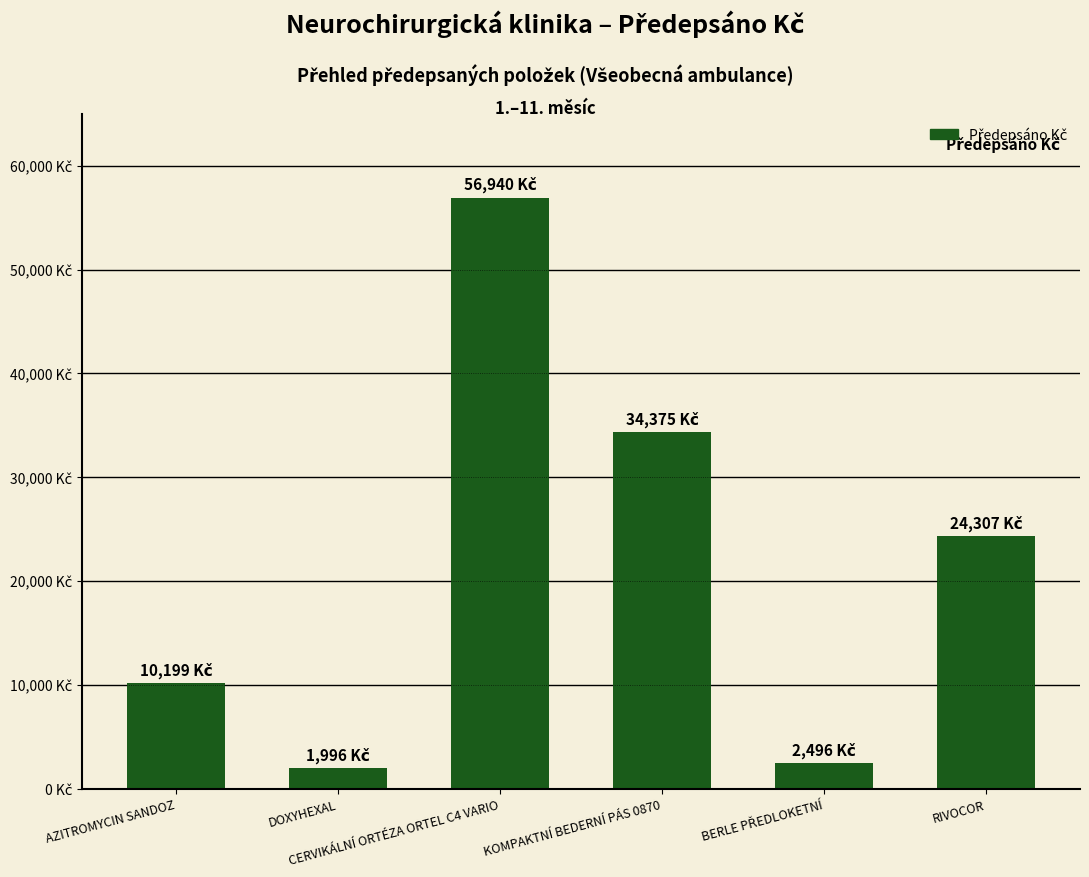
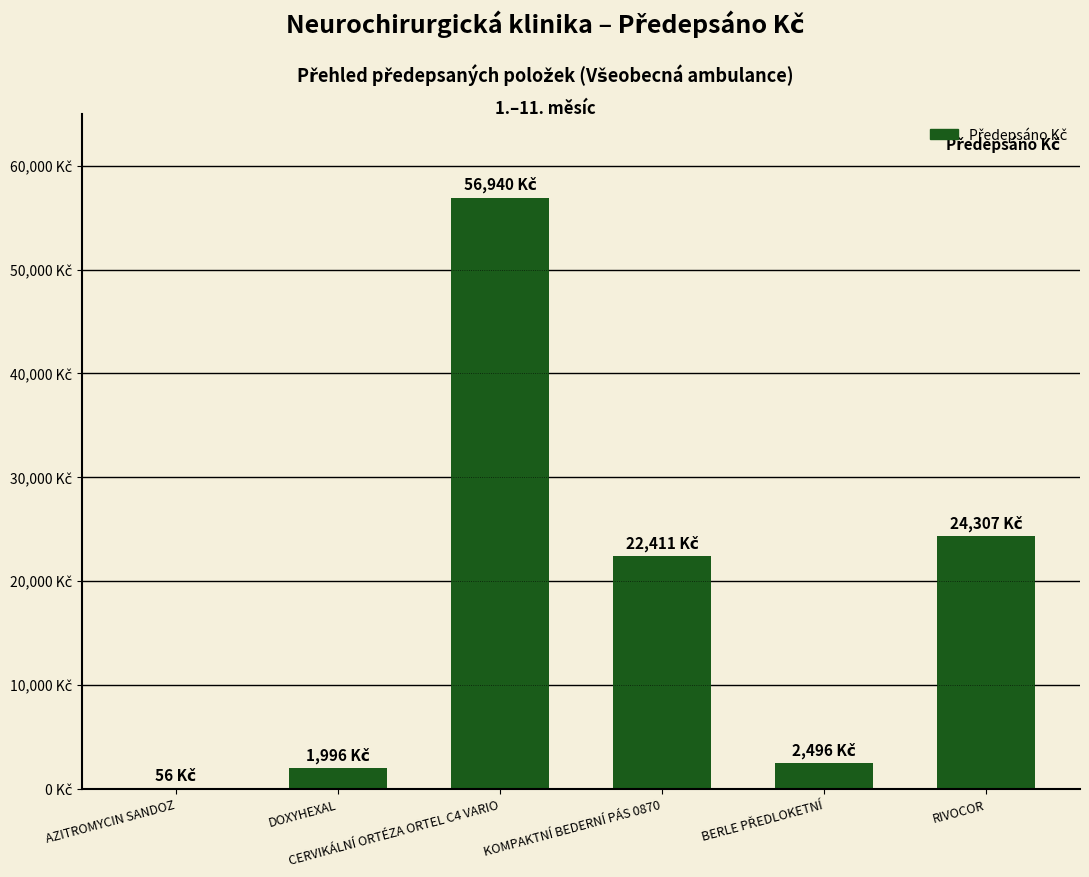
AZITROMYCIN SANDOZ: 10,199 -> 56
KOMPAKTNÍ BEDERNÍ PÁS 0870: 34,375 -> 22,411
